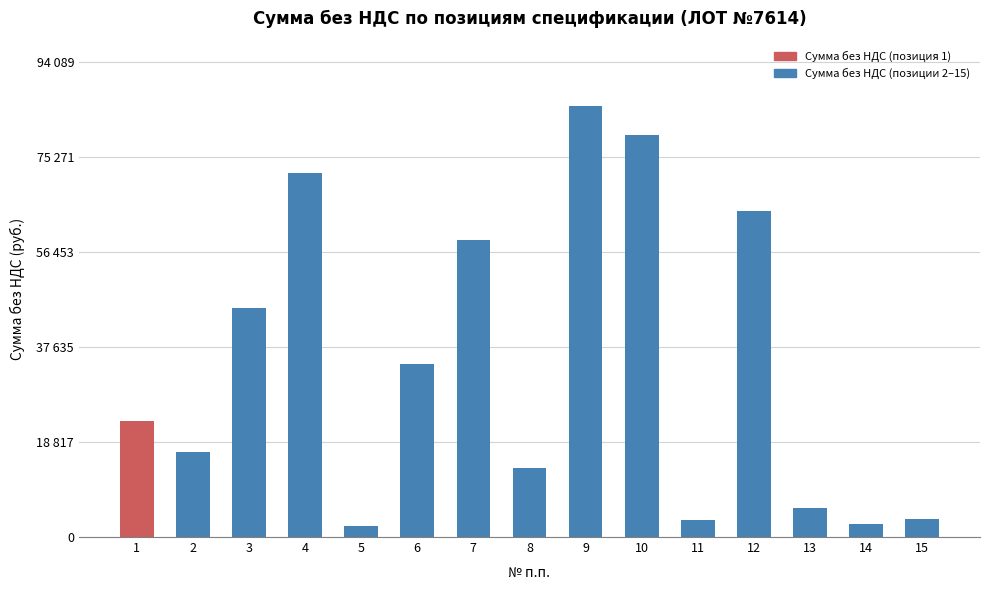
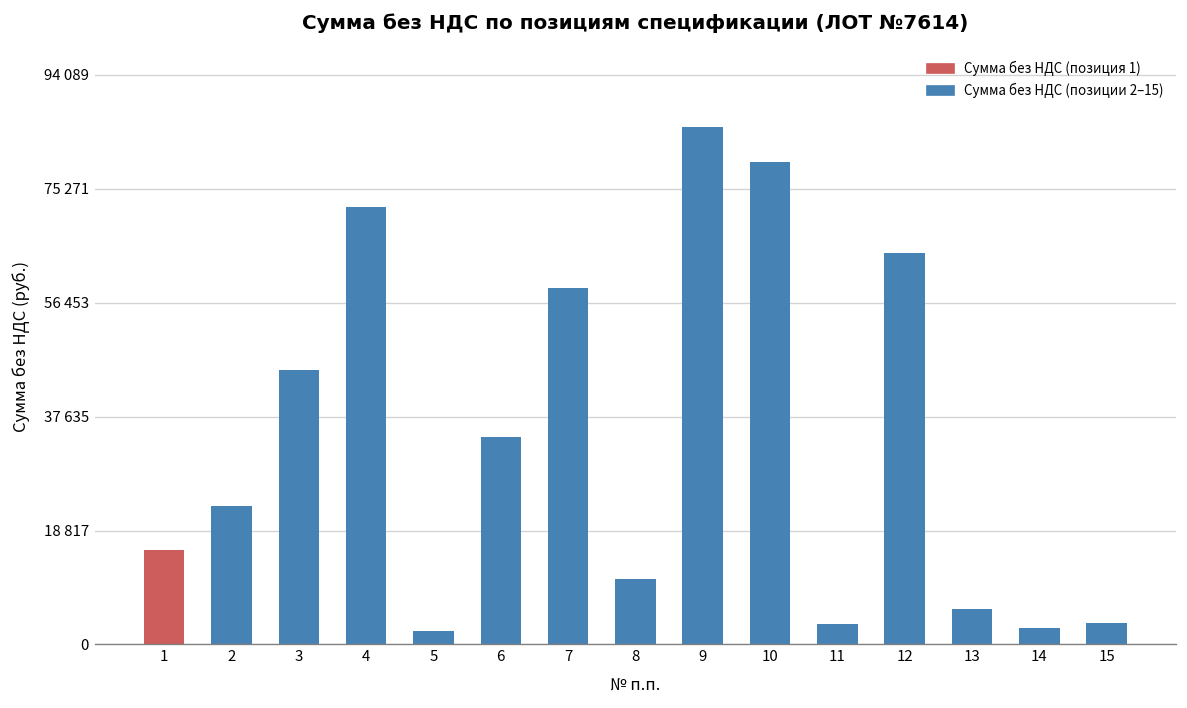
1: 23000 -> 16000
2: 17000 -> 23000
8: 14000 -> 11000
